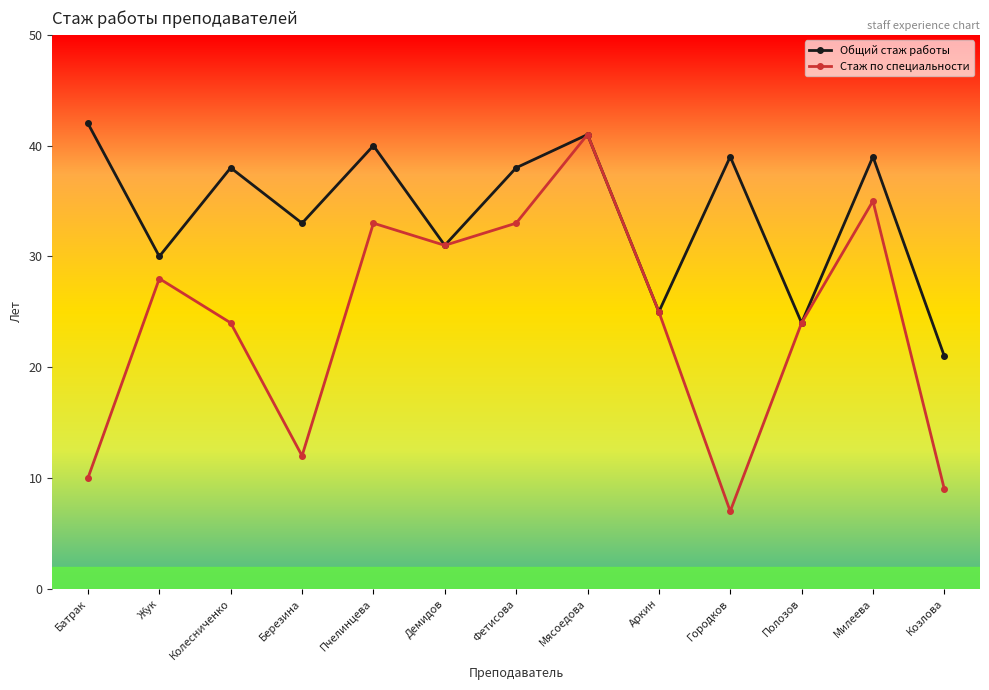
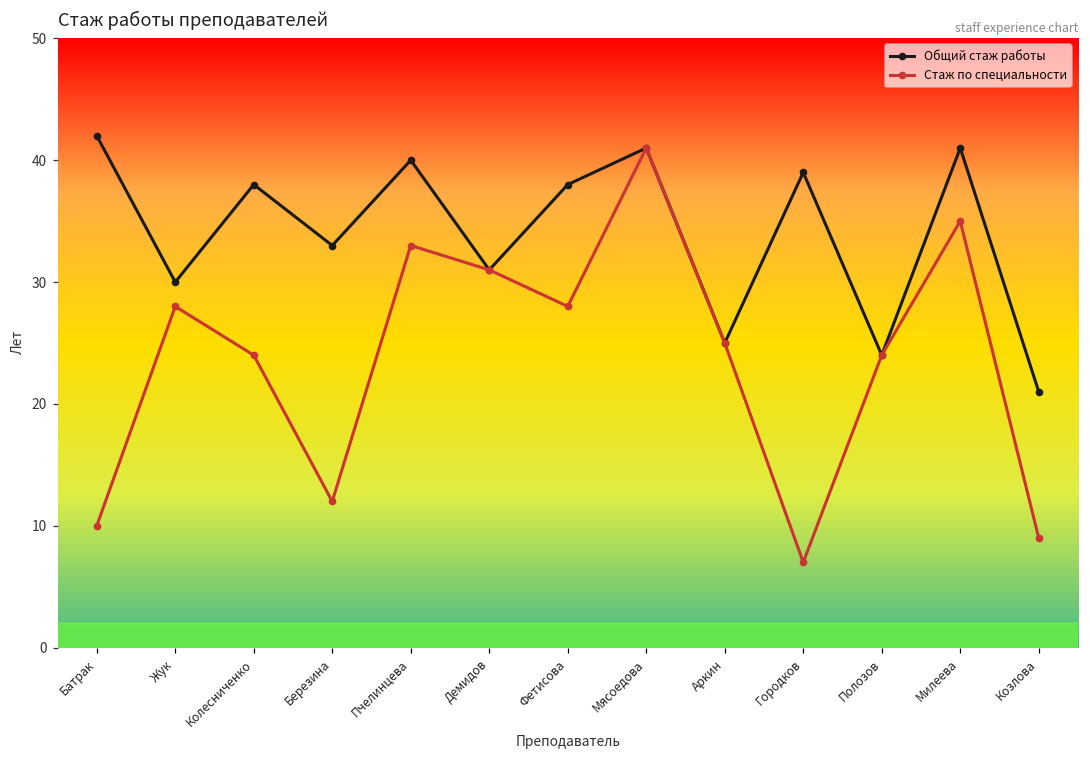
Стаж по специальности, Фетисова: 33 -> 28
Общий стаж работы, Милеева: 39 -> 41
